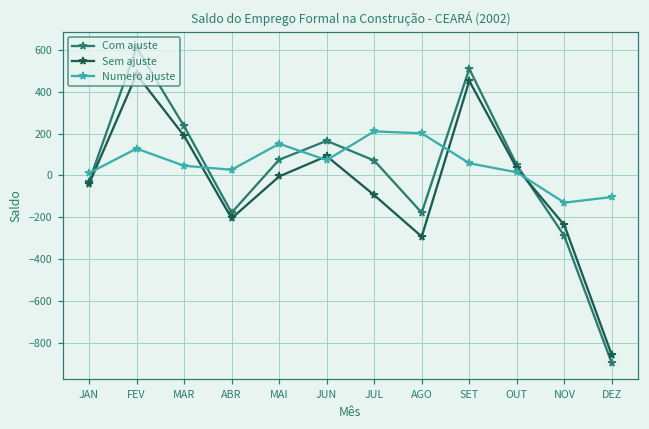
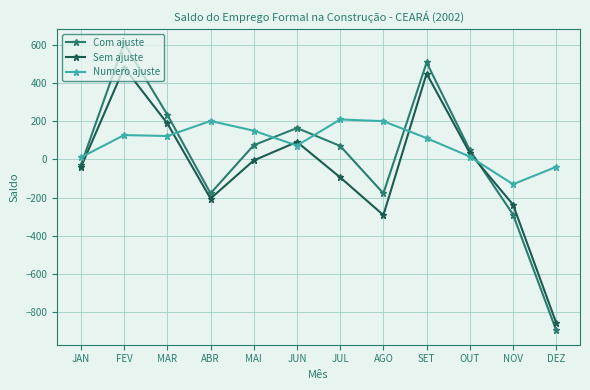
Numero ajuste, MAR: 50 -> 120
Numero ajuste, ABR: 30 -> 200
Numero ajuste, SET: 60 -> 110
Numero ajuste, DEZ: -100 -> -40
